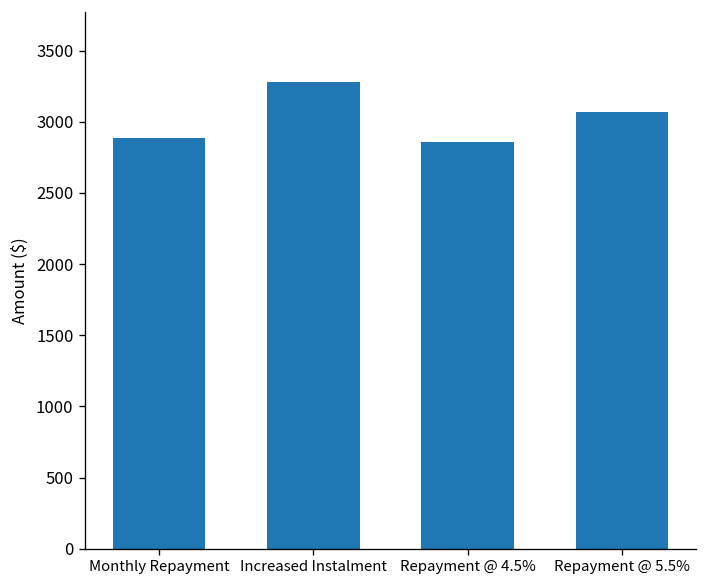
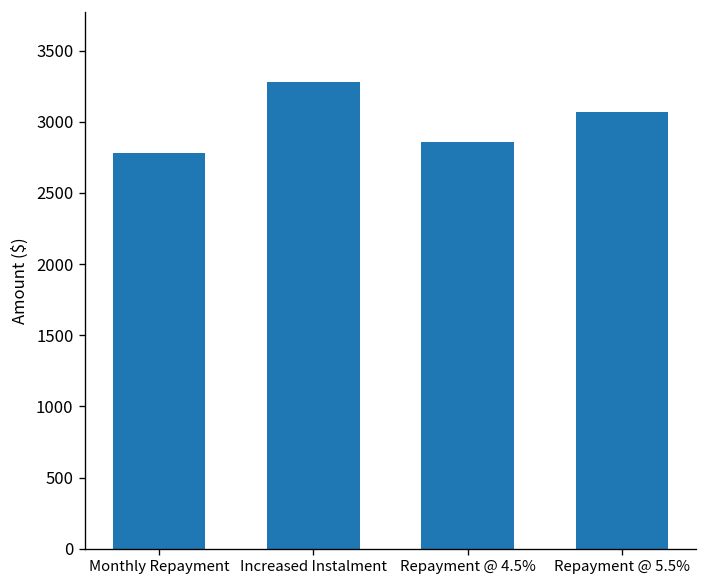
Monthly Repayment: 2890 -> 2780
